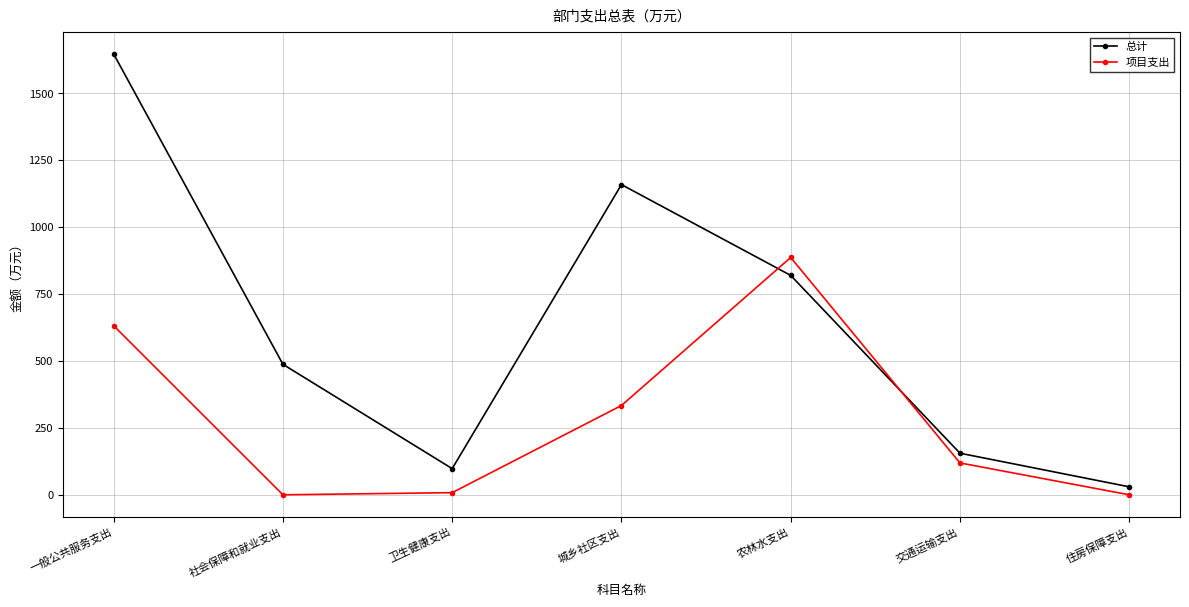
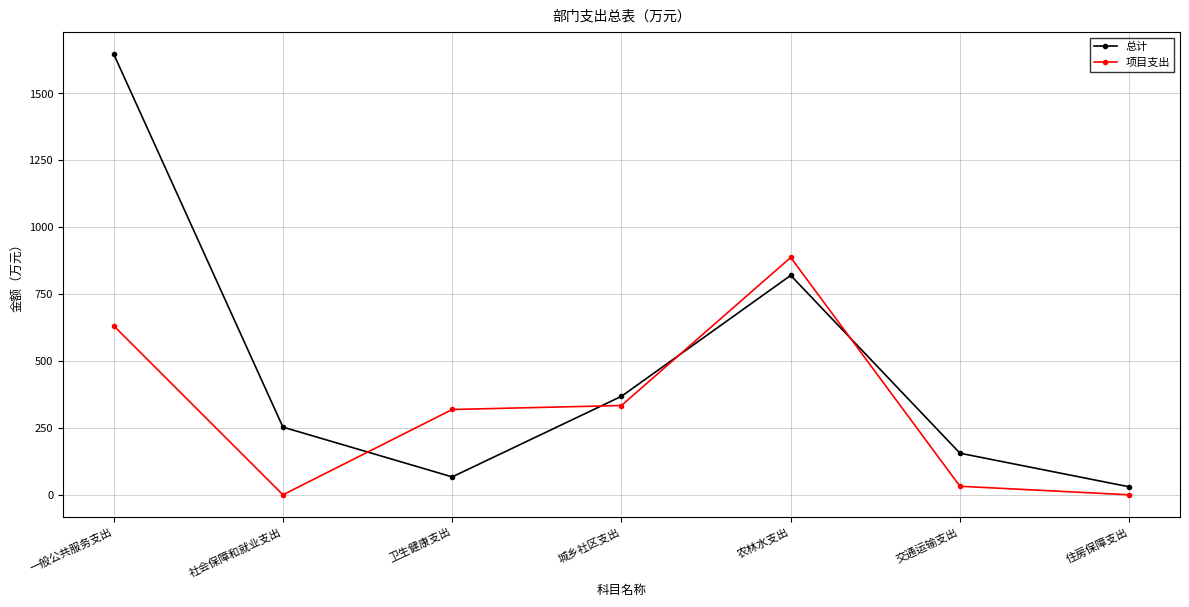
总计, 社会保障和就业支出: 490 -> 250
总计, 卫生健康支出: 100 -> 70
项目支出, 卫生健康支出: 10 -> 320
总计, 城乡社区支出: 1160 -> 370
项目支出, 交通运输支出: 120 -> 30
